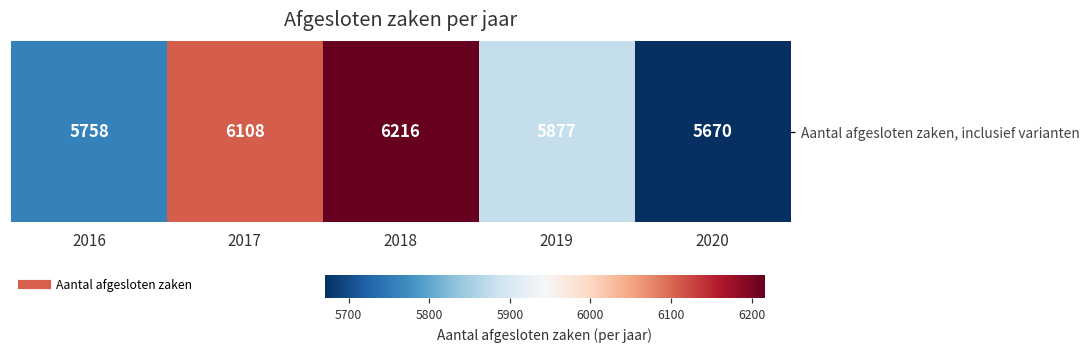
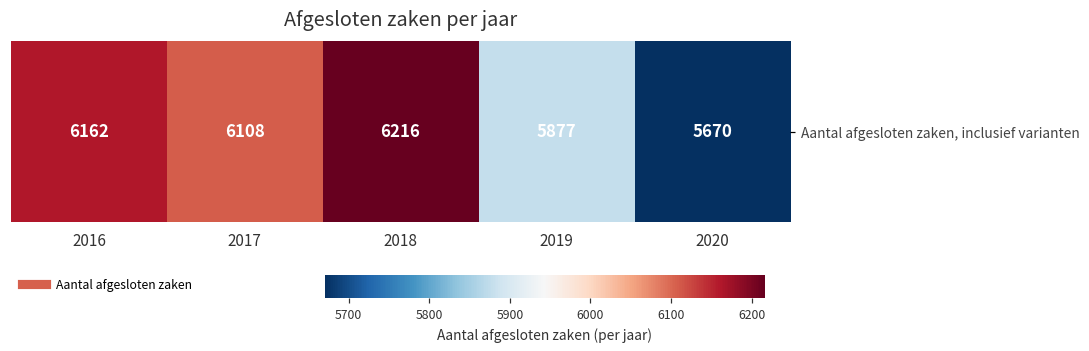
Aantal afgesloten zaken, inclusief varianten, 2016: 5758 -> 6162
